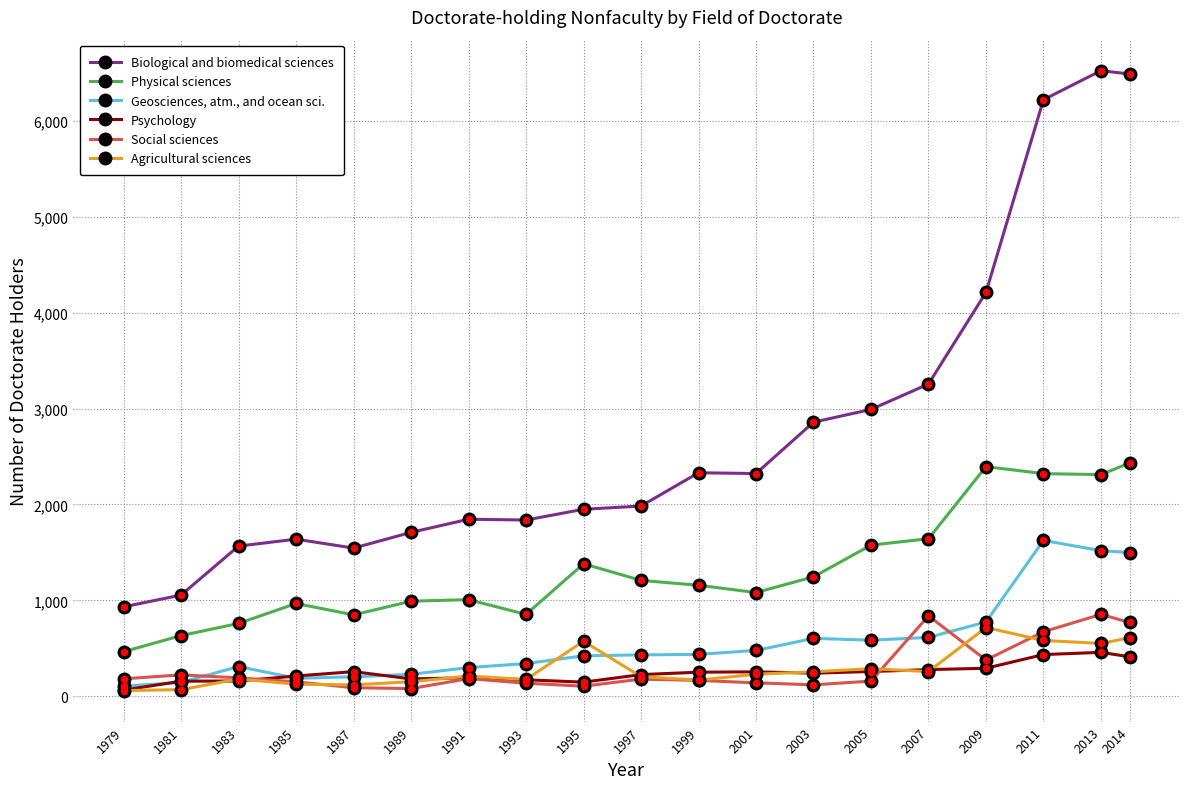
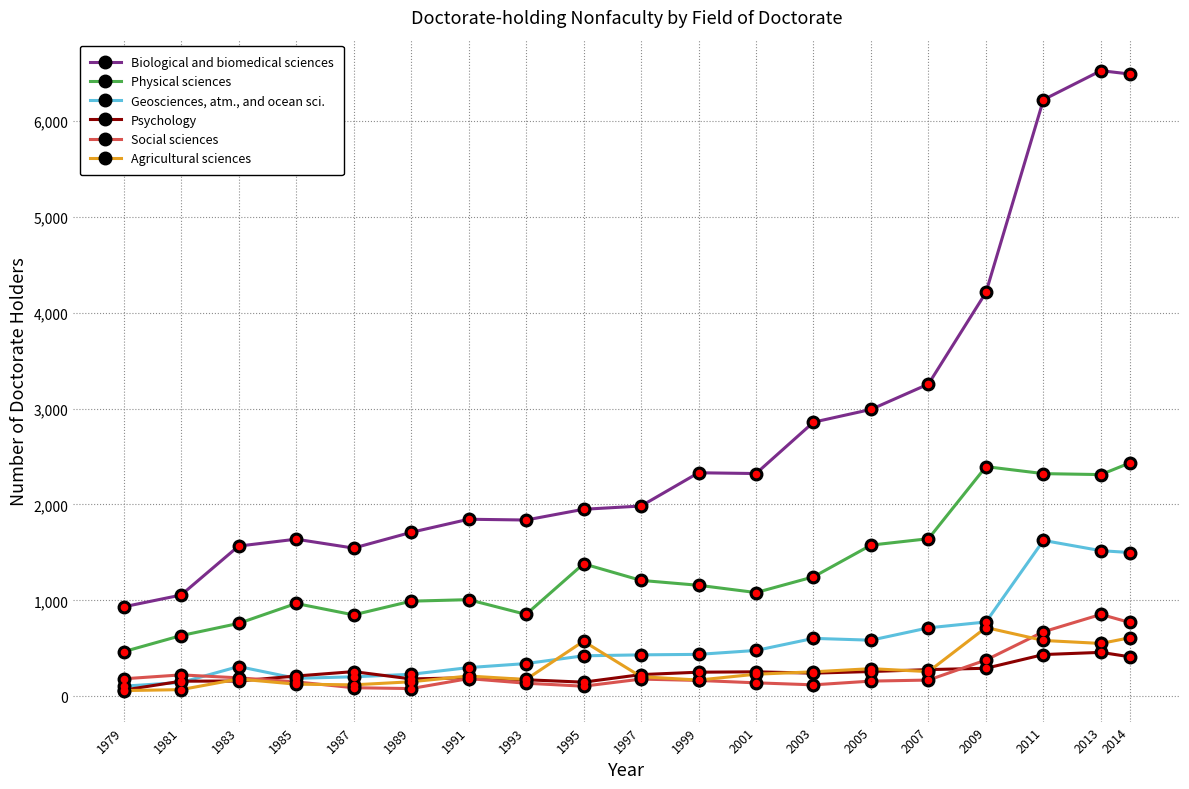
Geosciences, atm., and ocean sci., 2007: 600 -> 700
Social sciences, 2007: 800 -> 200
